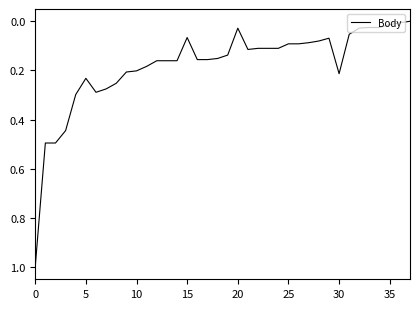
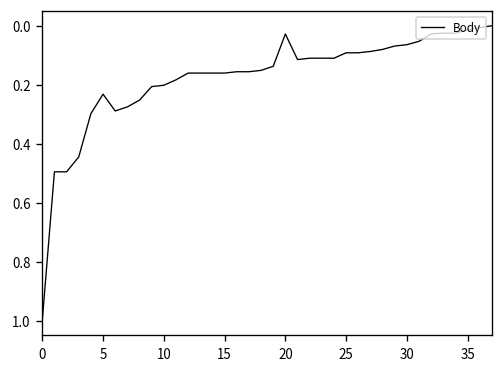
15: 0.07 -> 0.16
30: 0.21 -> 0.06
